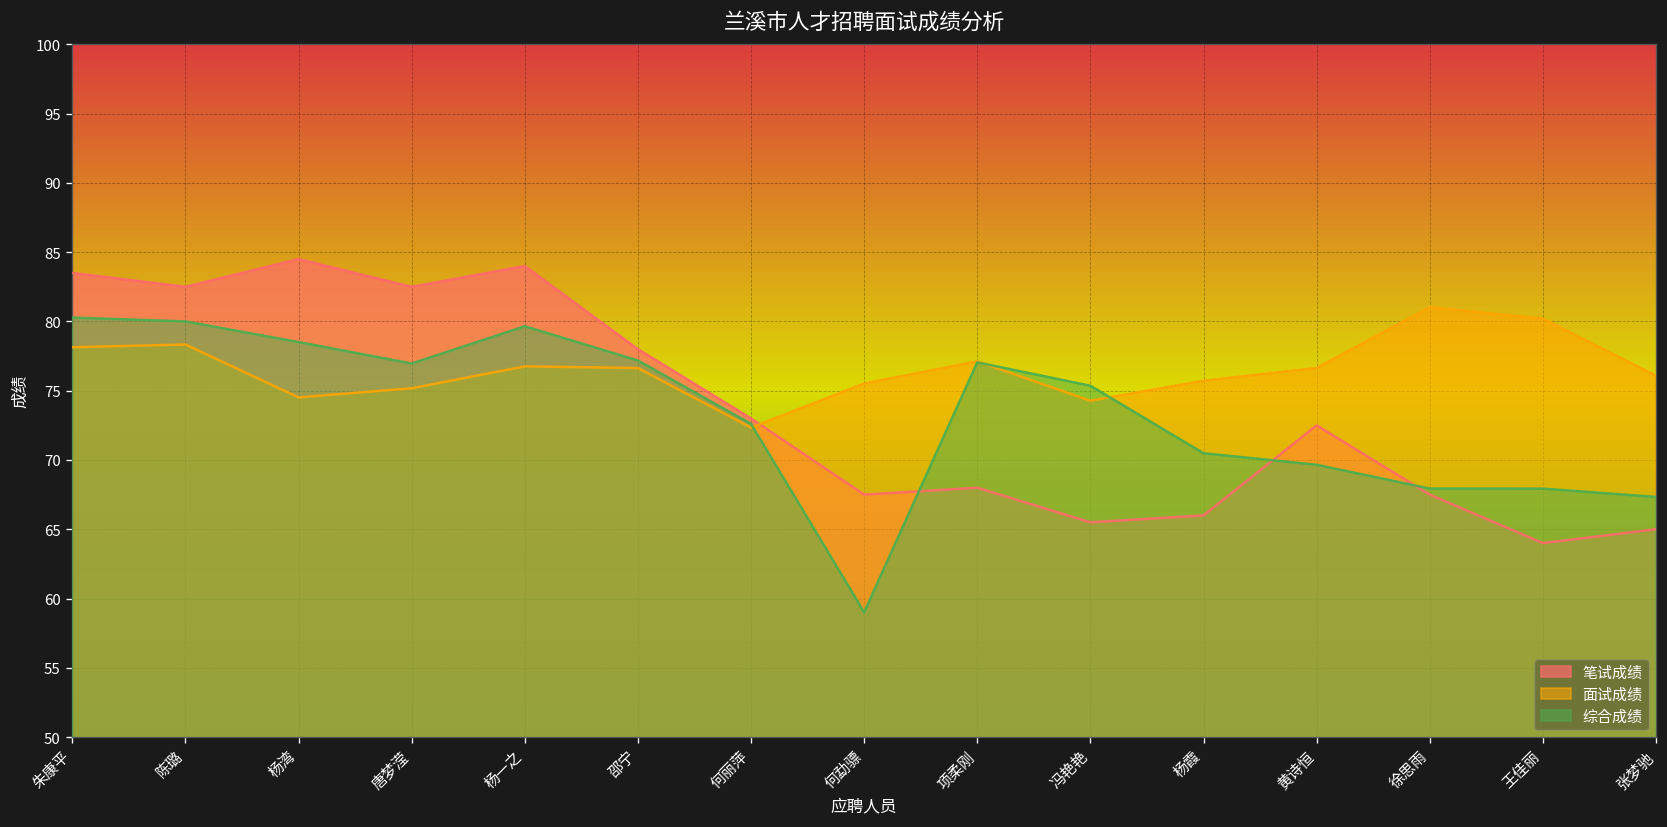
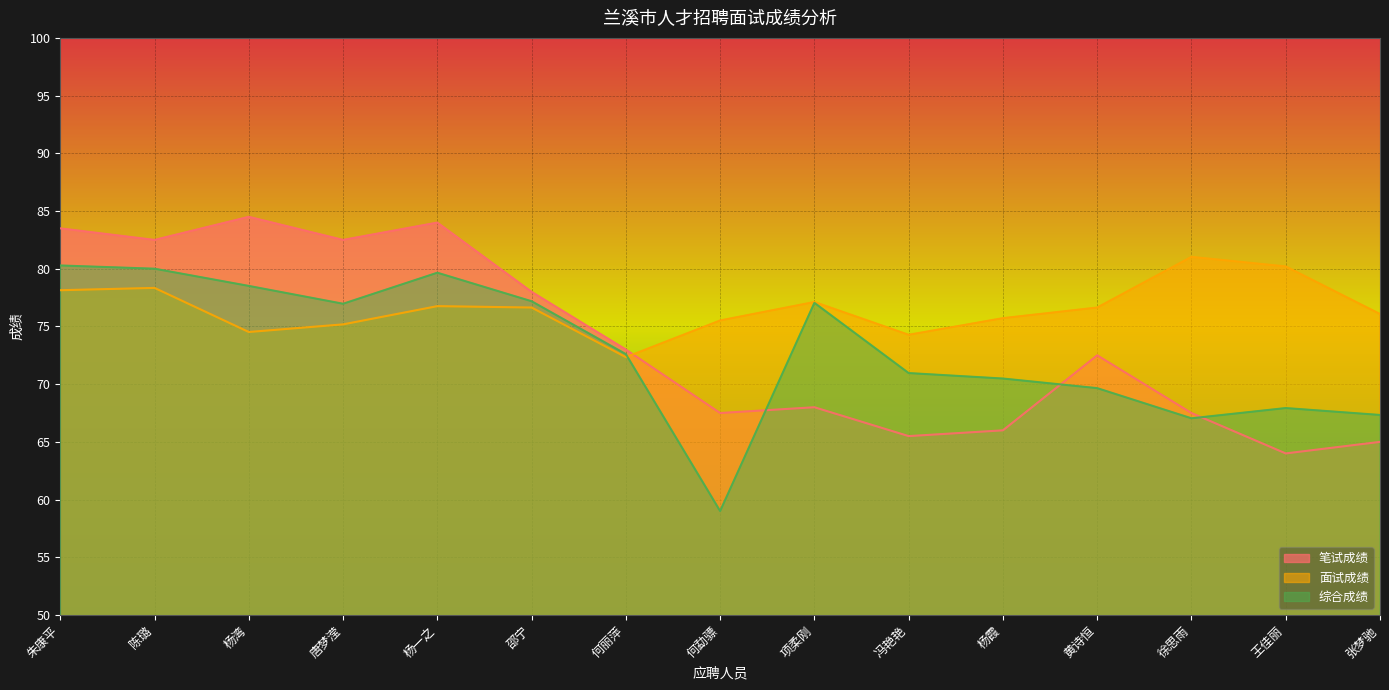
综合成绩, 冯艳艳: 75.4 -> 71.0
综合成绩, 徐思雨: 67.9 -> 67.0
